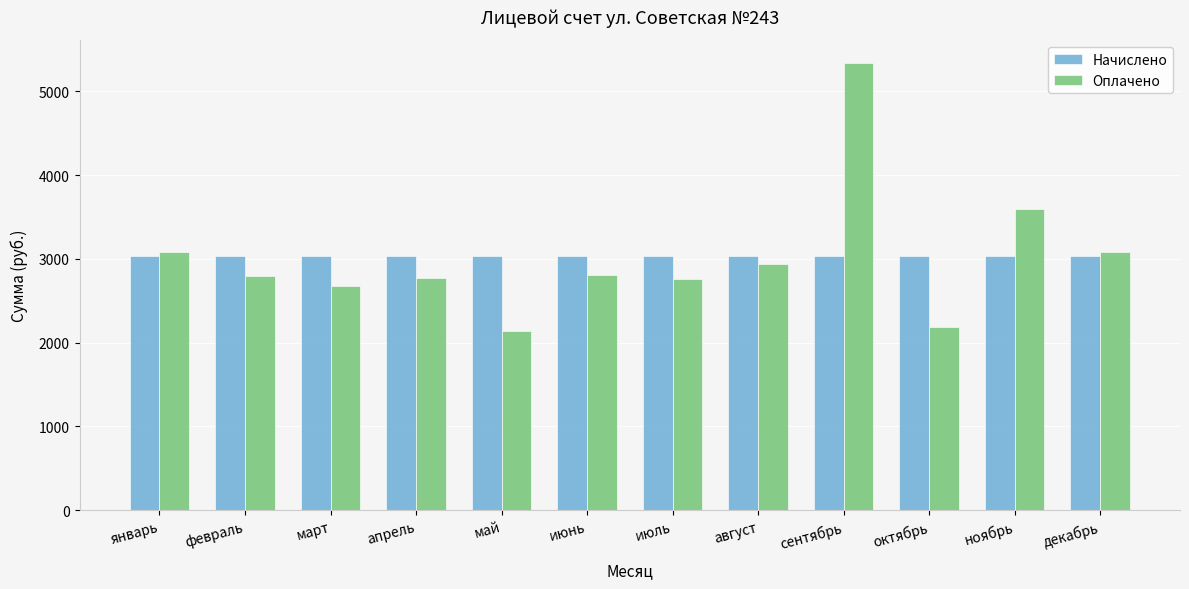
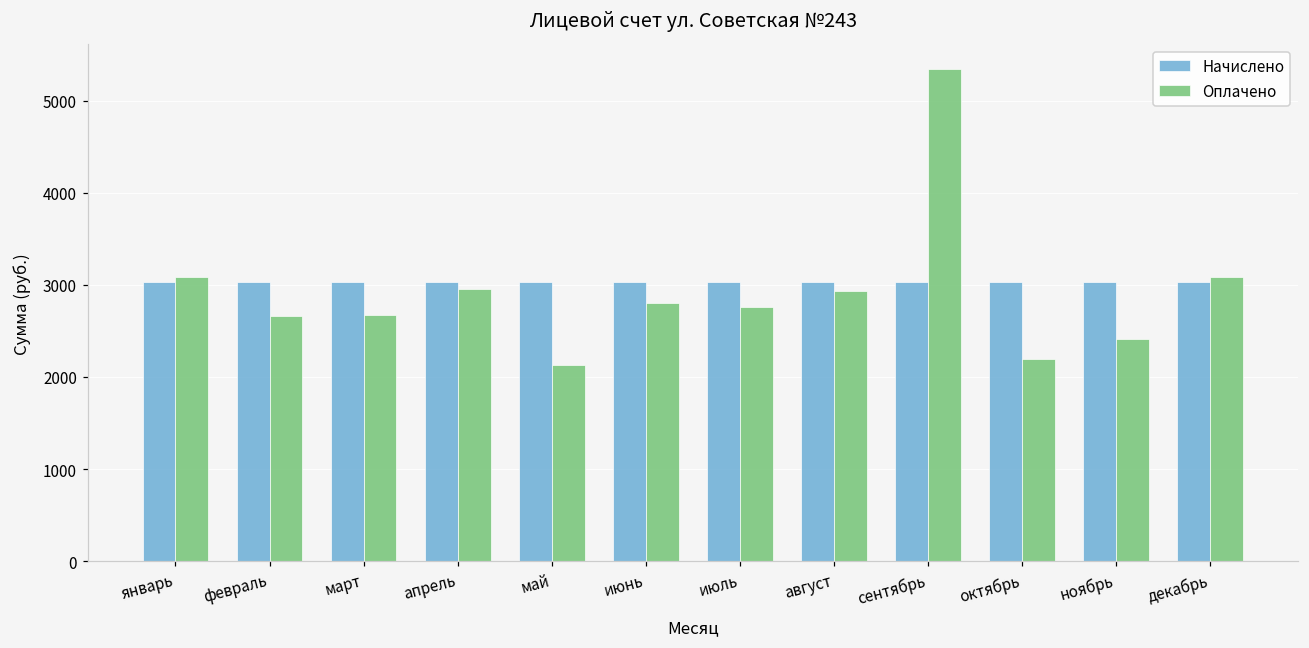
Оплачено, февраль: 2800 -> 2700
Оплачено, апрель: 2800 -> 3000
Оплачено, ноябрь: 3600 -> 2400
